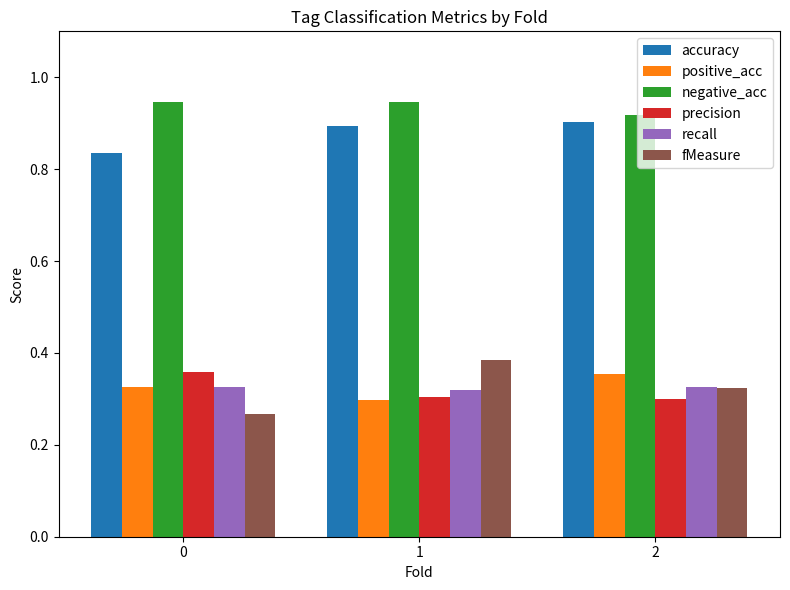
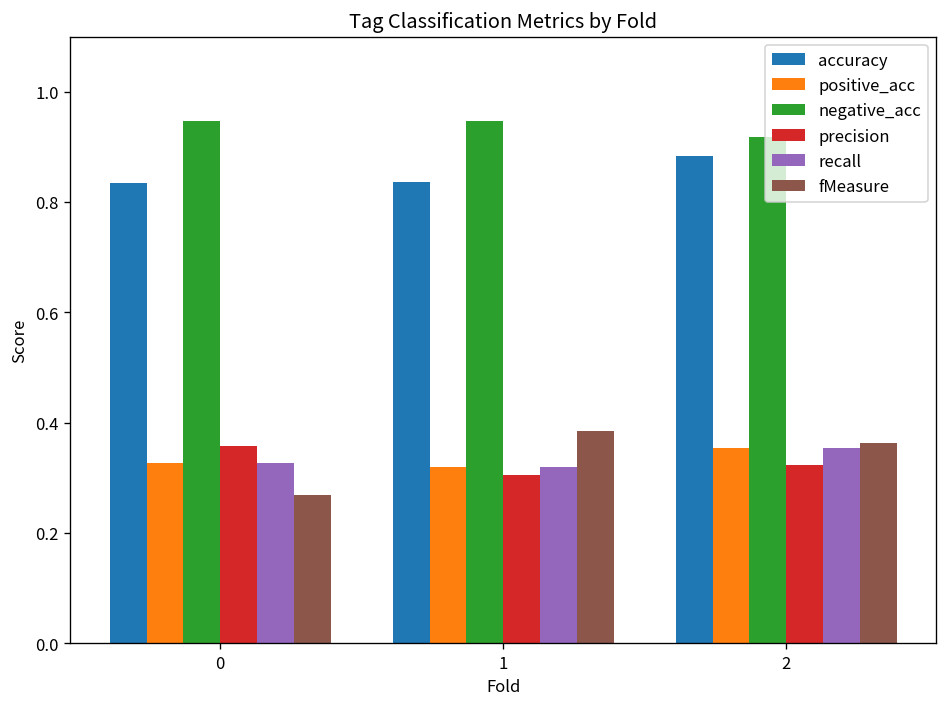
accuracy, 1: 0.89 -> 0.84
positive_acc, 1: 0.30 -> 0.32
accuracy, 2: 0.90 -> 0.88
precision, 2: 0.30 -> 0.32
recall, 2: 0.33 -> 0.35
fMeasure, 2: 0.32 -> 0.36
